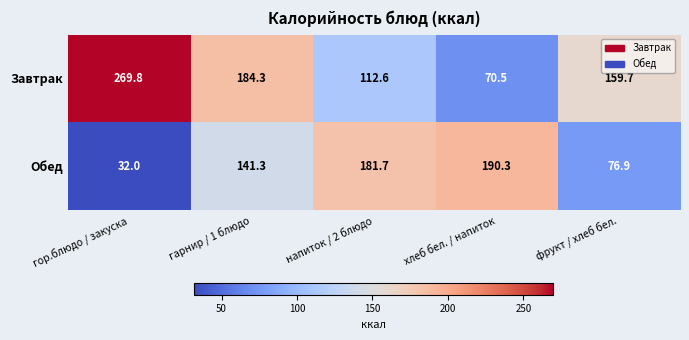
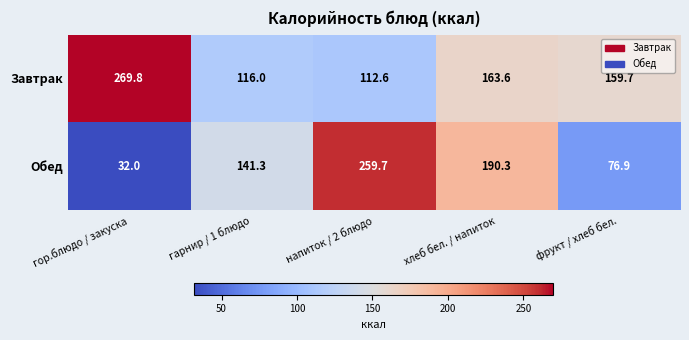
Завтрак, гарнир / 1 блюдо: 184.3 -> 116.0
Завтрак, хлеб бел. / напиток: 70.5 -> 163.6
Обед, напиток / 2 блюдо: 181.7 -> 259.7
